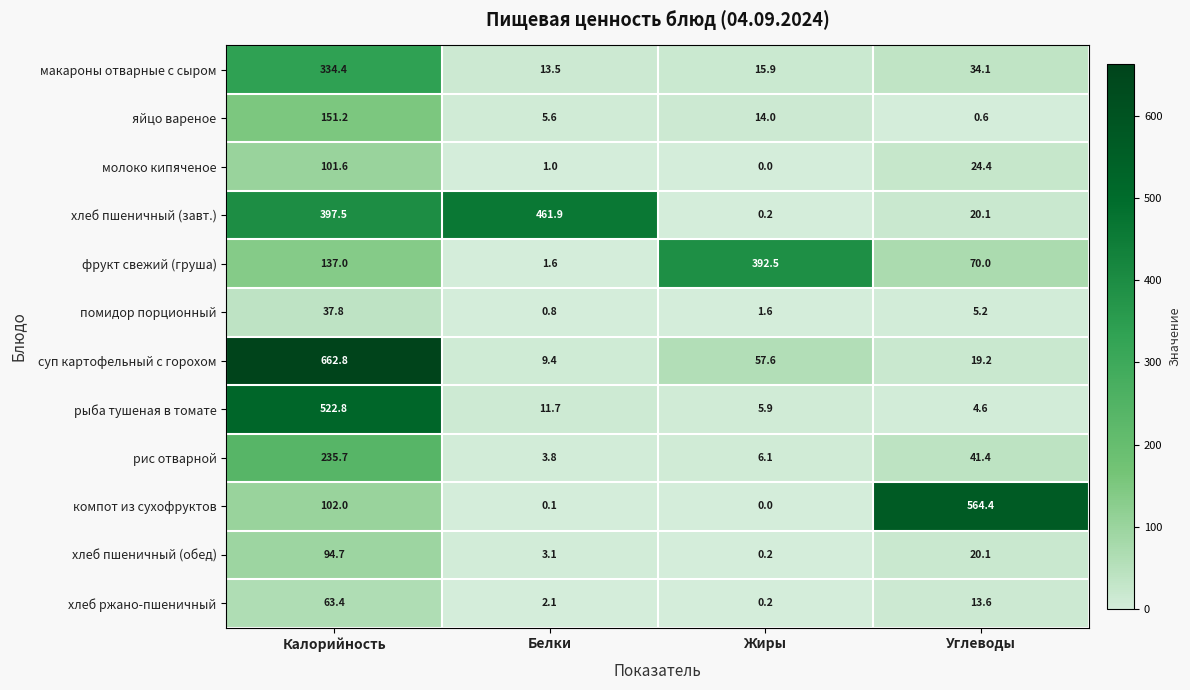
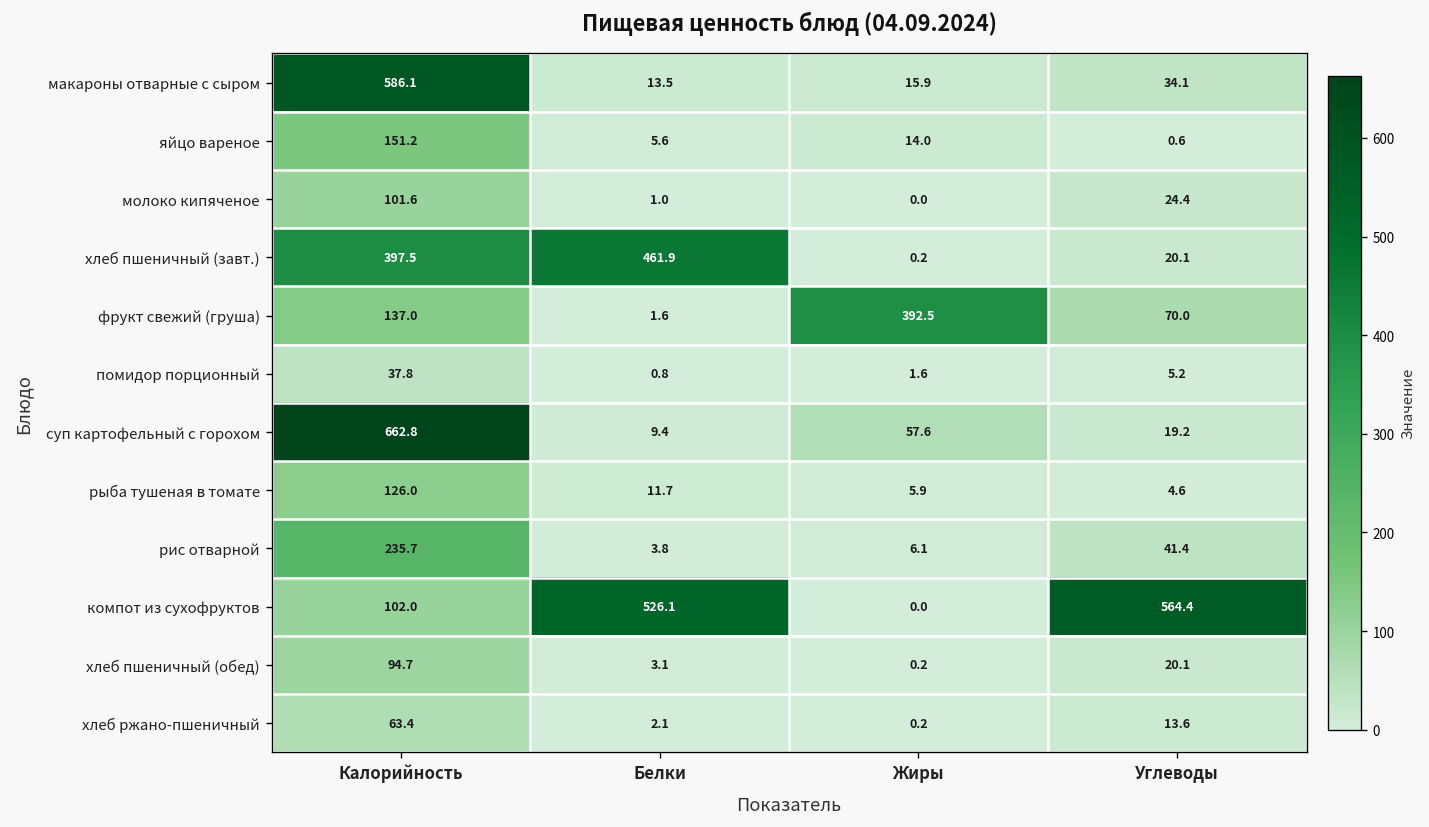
макароны отварные с сыром, Калорийность: 334.4 -> 586.1
рыба тушеная в томате, Калорийность: 522.8 -> 126.0
компот из сухофруктов, Белки: 0.1 -> 526.1
